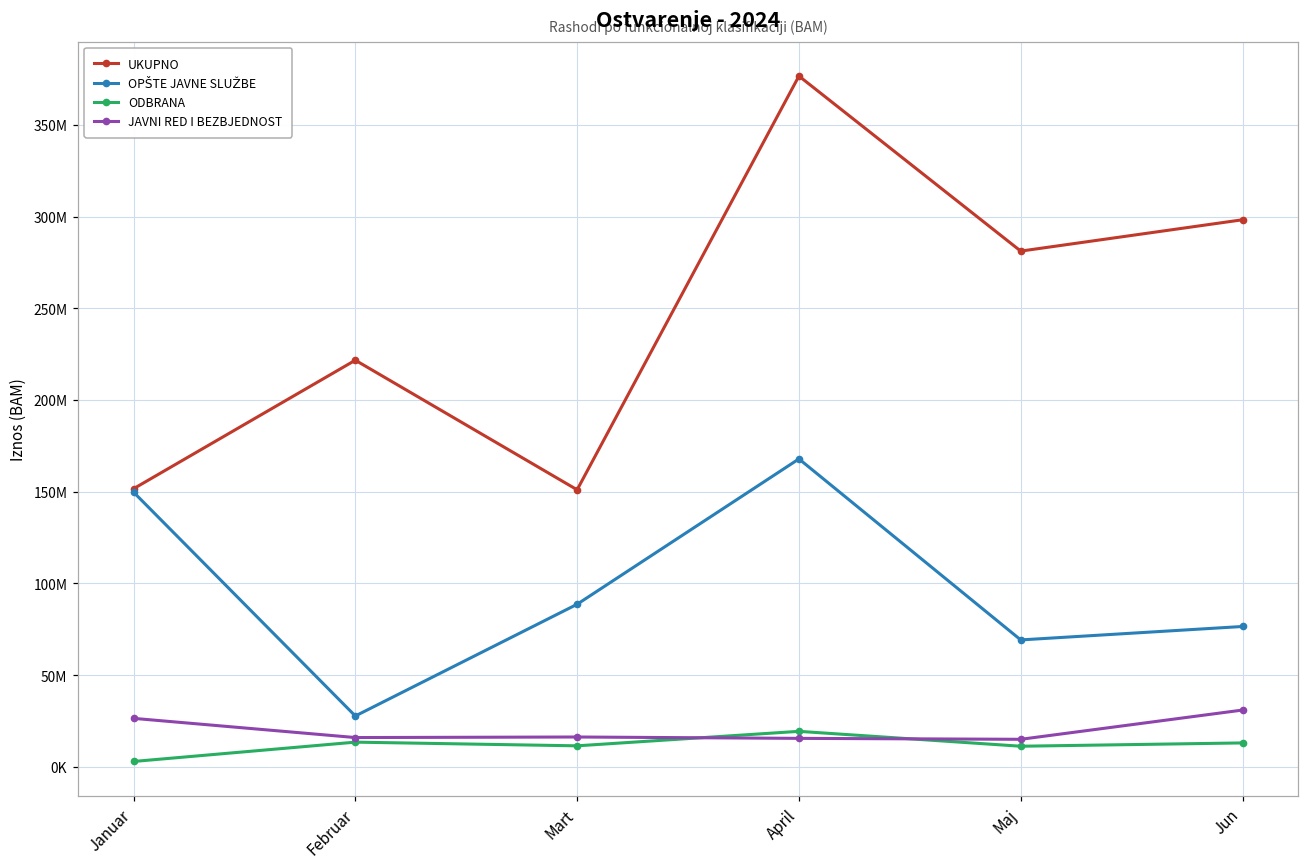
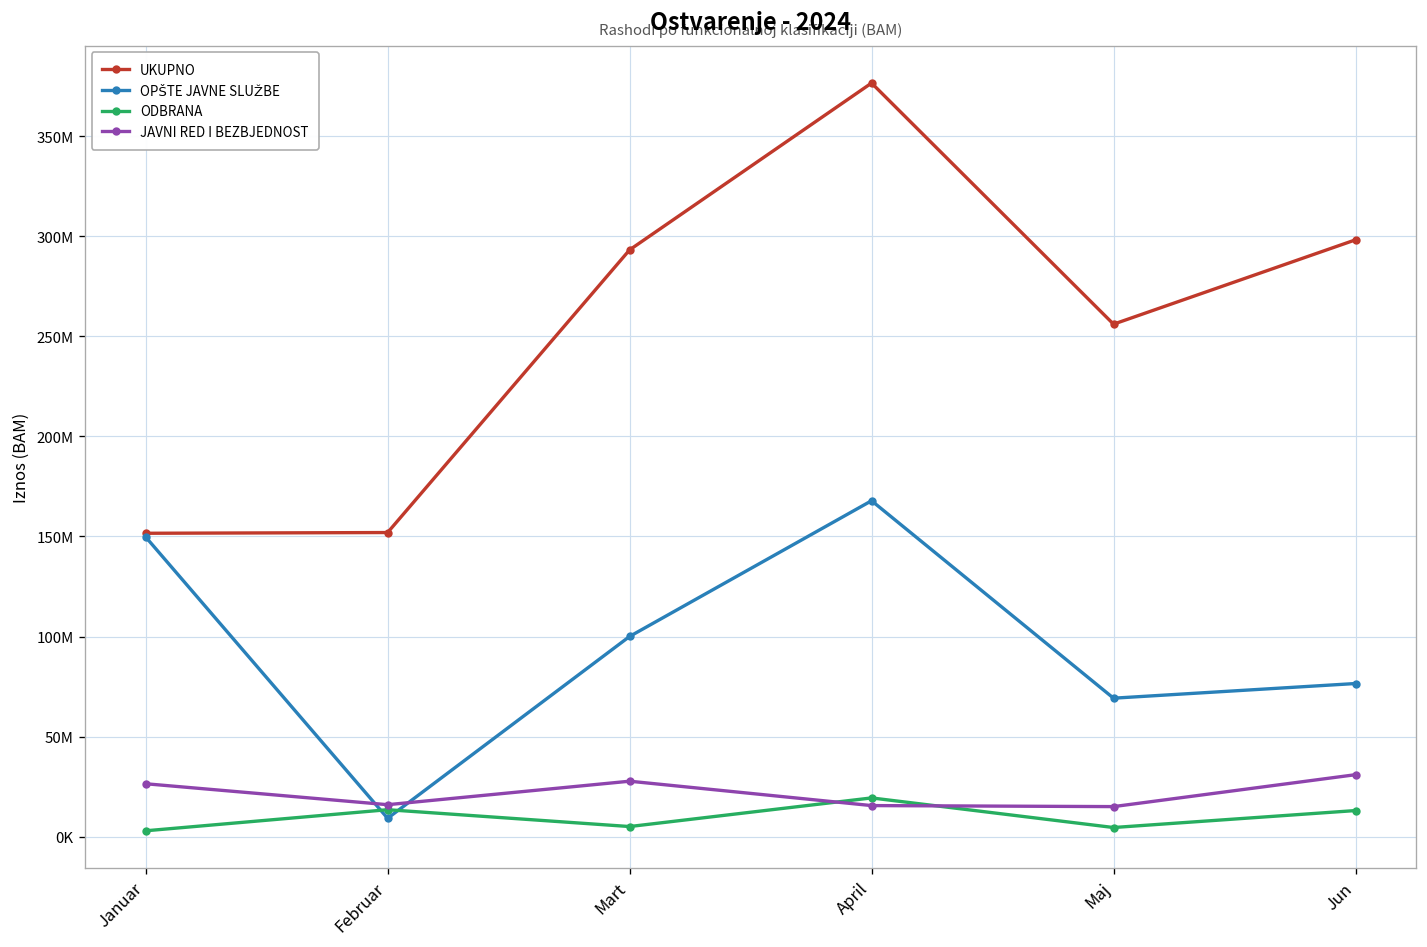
UKUPNO, Februar: 222000000 -> 152000000
OPŠTE JAVNE SLUŽBE, Februar: 28000000 -> 9000000
UKUPNO, Mart: 151000000 -> 293000000
OPŠTE JAVNE SLUŽBE, Mart: 89000000 -> 100000000
ODBRANA, Mart: 11000000 -> 5000000
JAVNI RED I BEZBJEDNOST, Mart: 16000000 -> 28000000
UKUPNO, Maj: 281000000 -> 256000000
ODBRANA, Maj: 11000000 -> 5000000
